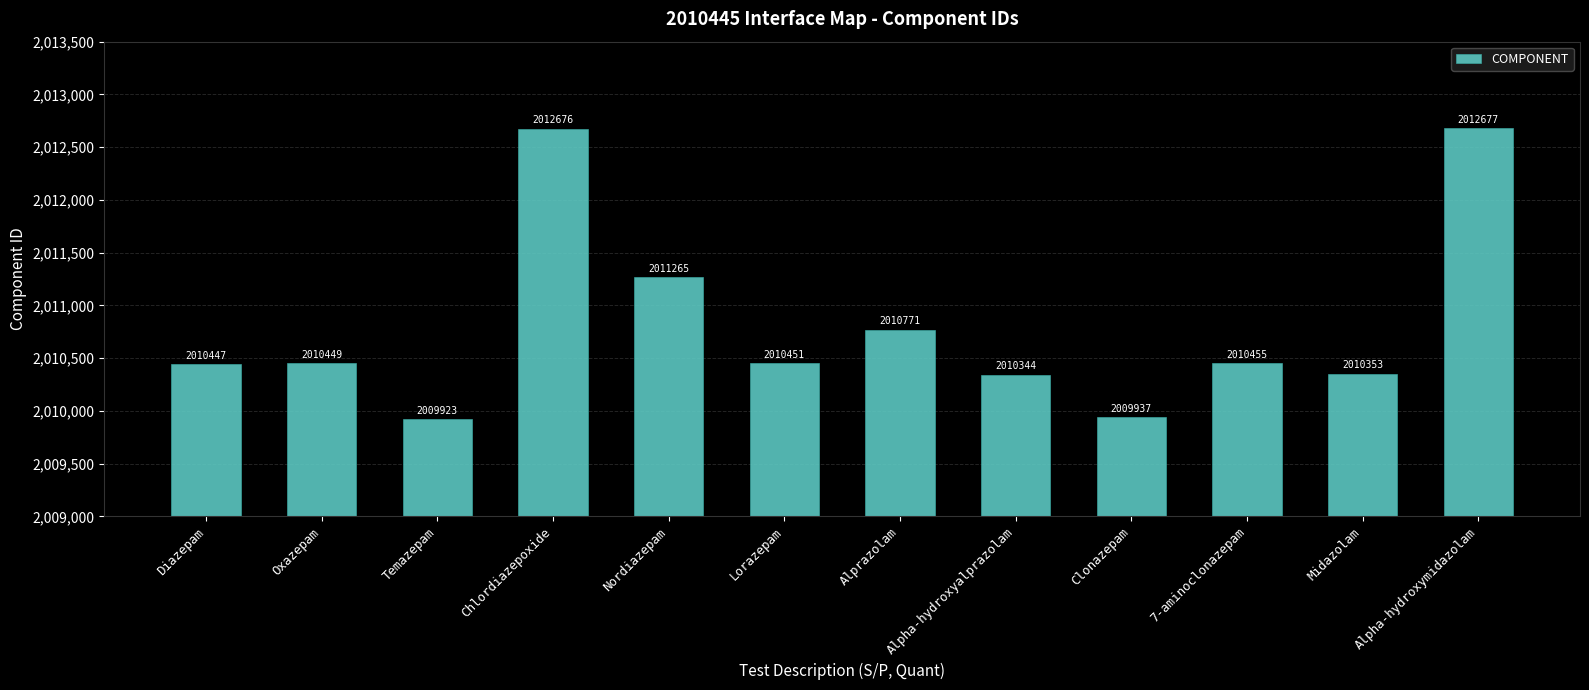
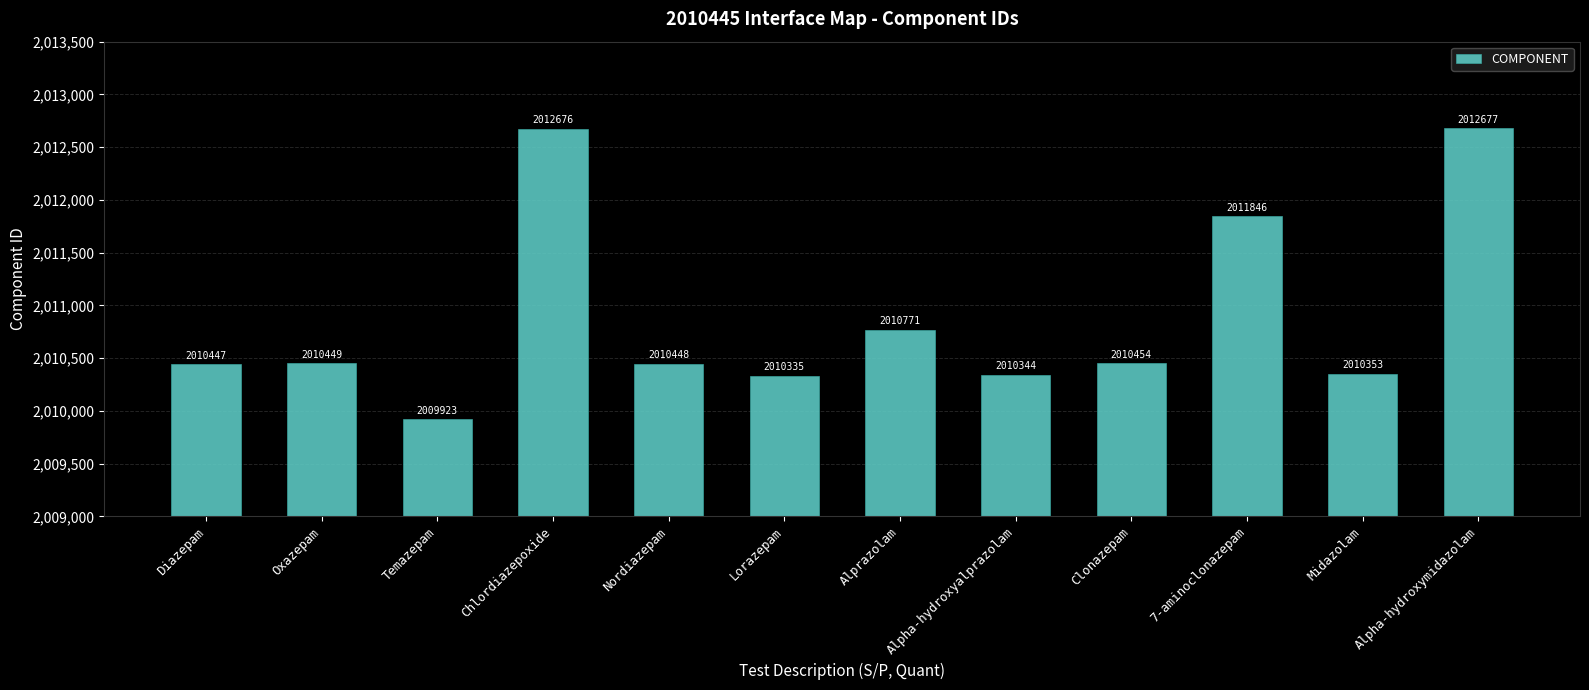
Nordiazepam: 2011265 -> 2010448
Lorazepam: 2010451 -> 2010335
Clonazepam: 2009937 -> 2010454
7-aminoclonazepam: 2010455 -> 2011846
